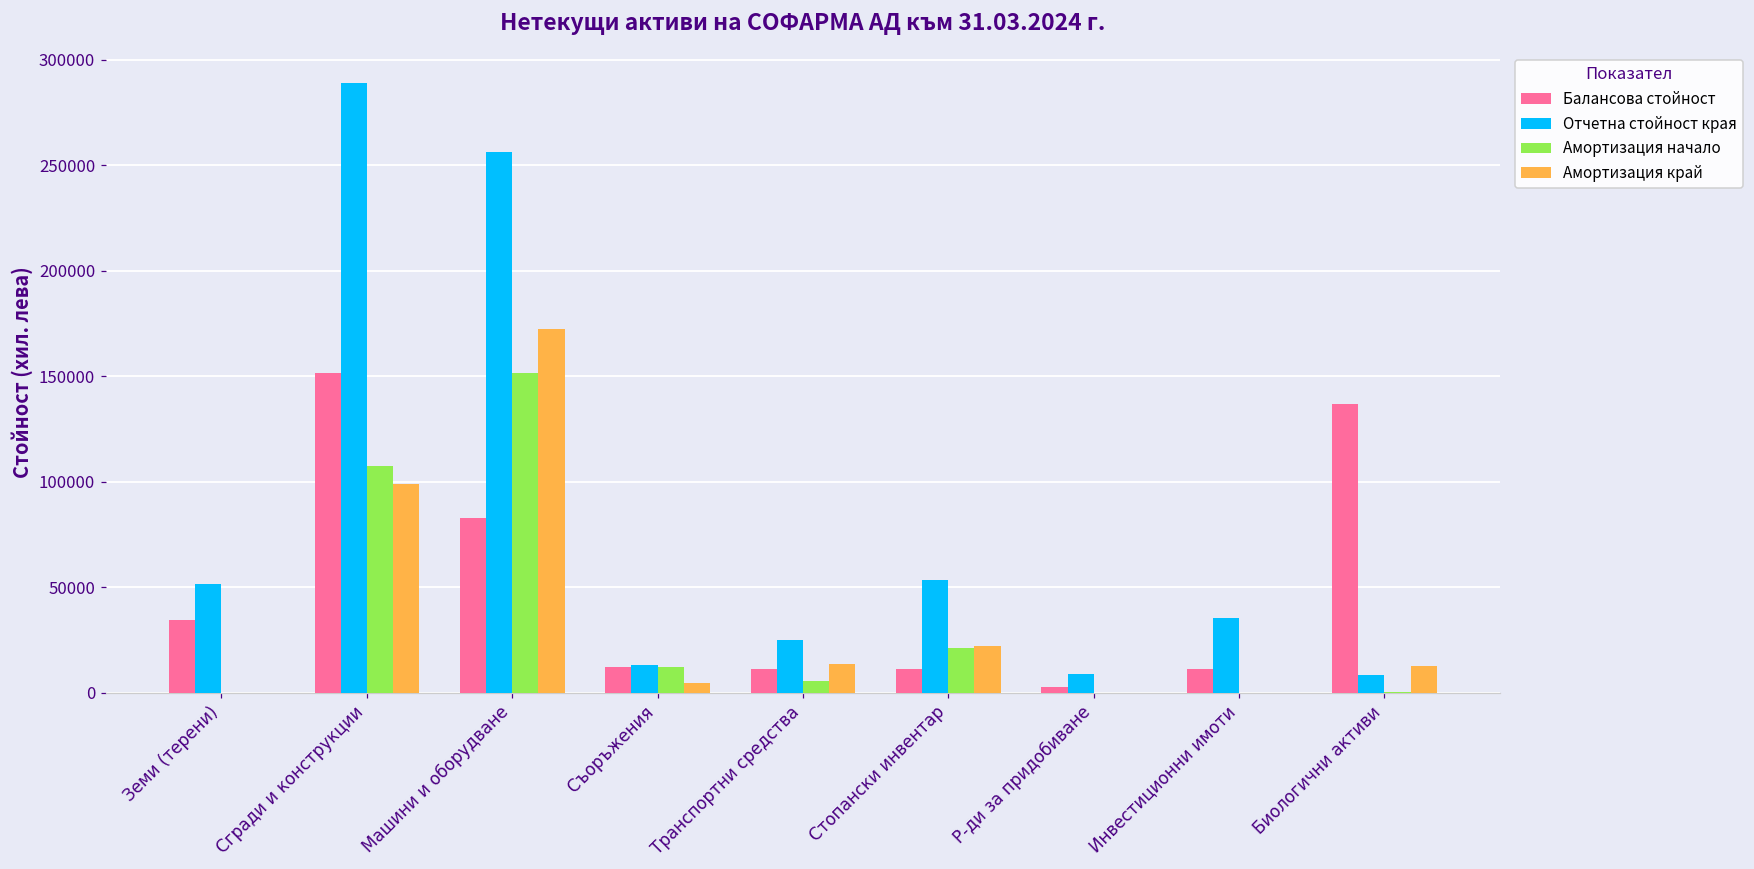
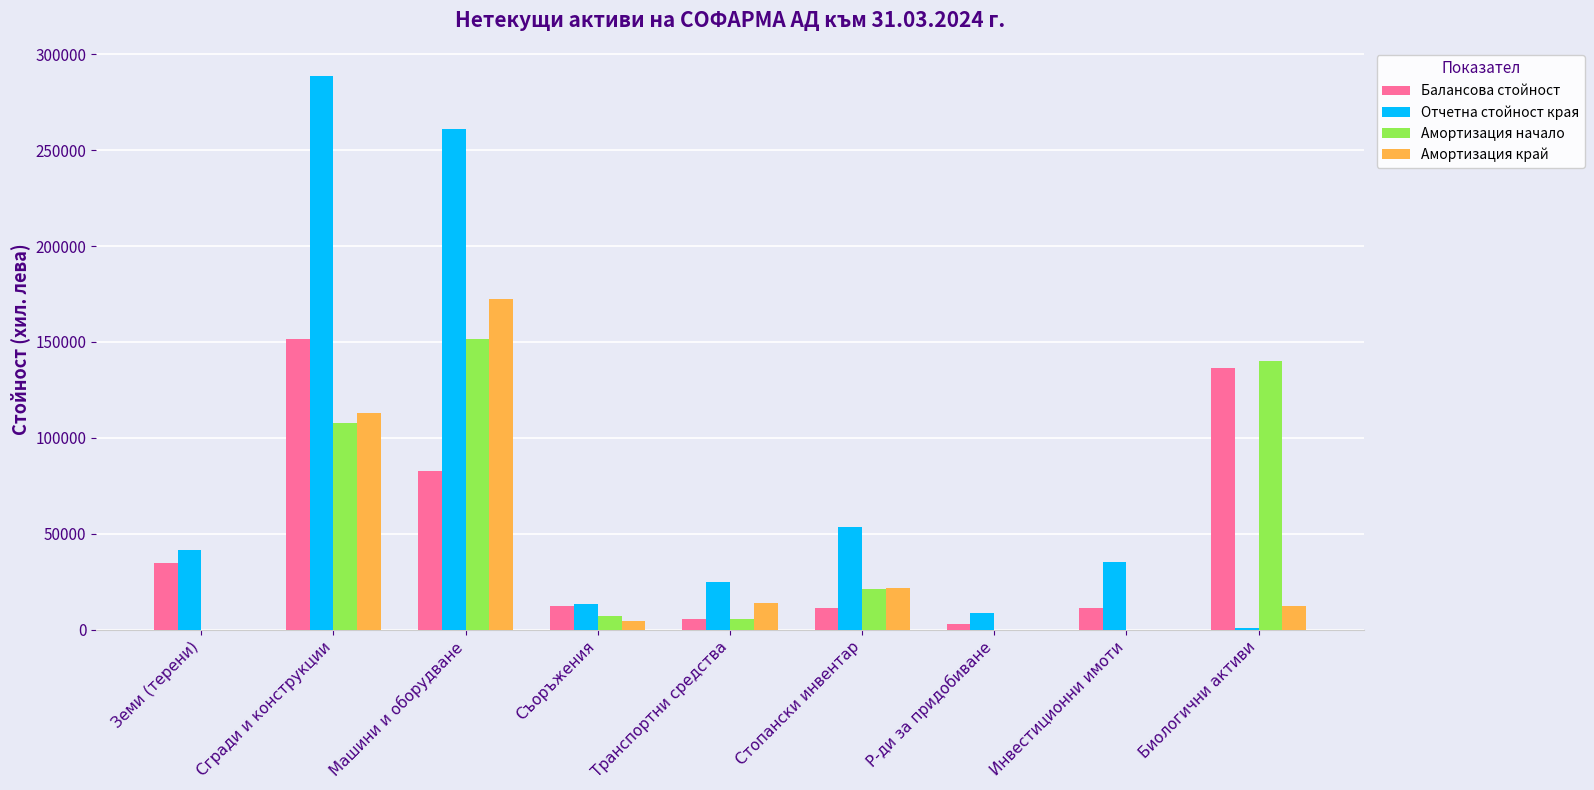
Отчетна стойност края, Земи (терени): 51000 -> 41000
Амортизация край, Сгради и конструкции: 99000 -> 113000
Отчетна стойност края, Машини и оборудване: 256000 -> 261000
Амортизация начало, Съоръжения: 12000 -> 7000
Балансова стойност, Транспортни средства: 11000 -> 6000
Отчетна стойност края, Биологични активи: 9000 -> 1000
Амортизация начало, Биологични активи: 0 -> 140000
